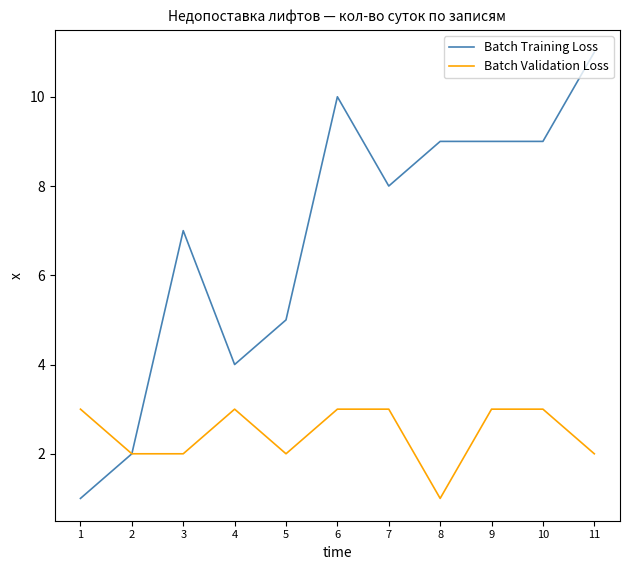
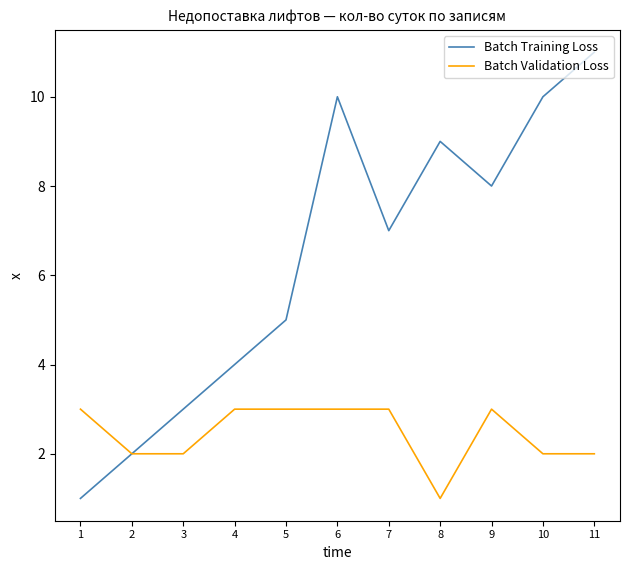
Batch Training Loss, 3: 7 -> 3
Batch Validation Loss, 5: 2 -> 3
Batch Training Loss, 7: 8 -> 7
Batch Training Loss, 9: 9 -> 8
Batch Training Loss, 10: 9 -> 10
Batch Validation Loss, 10: 3 -> 2
